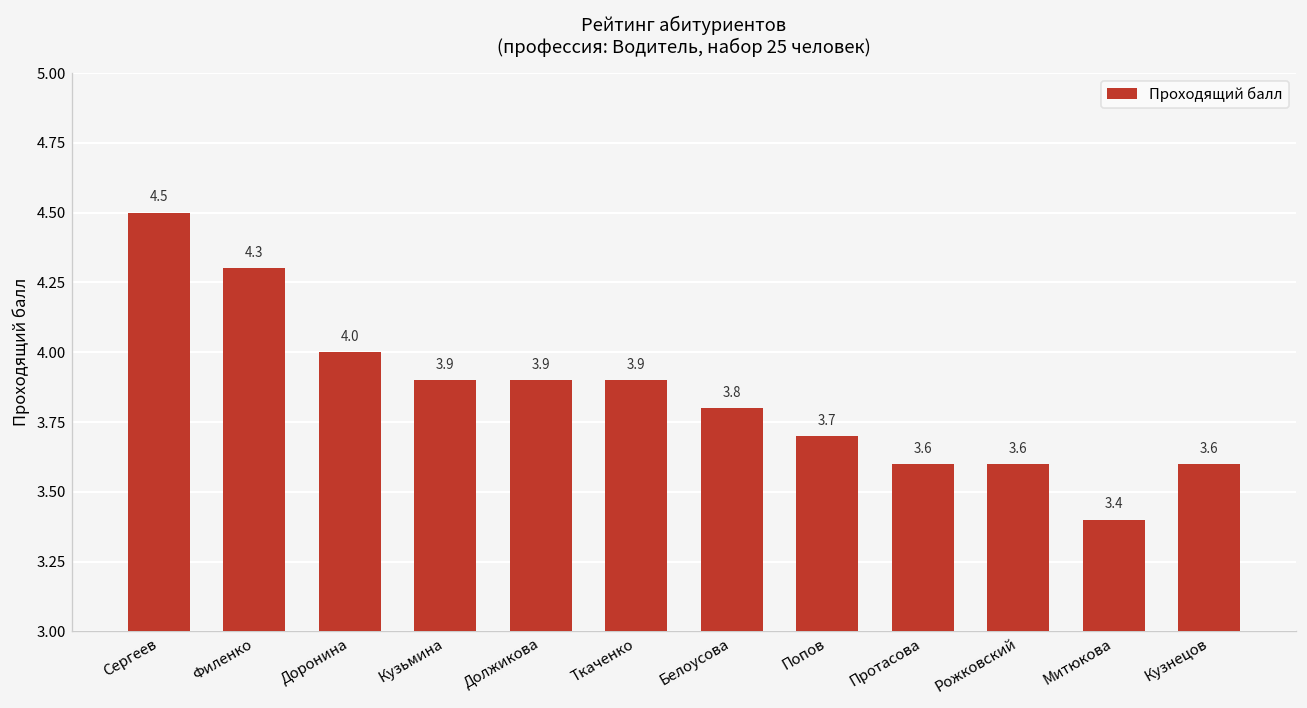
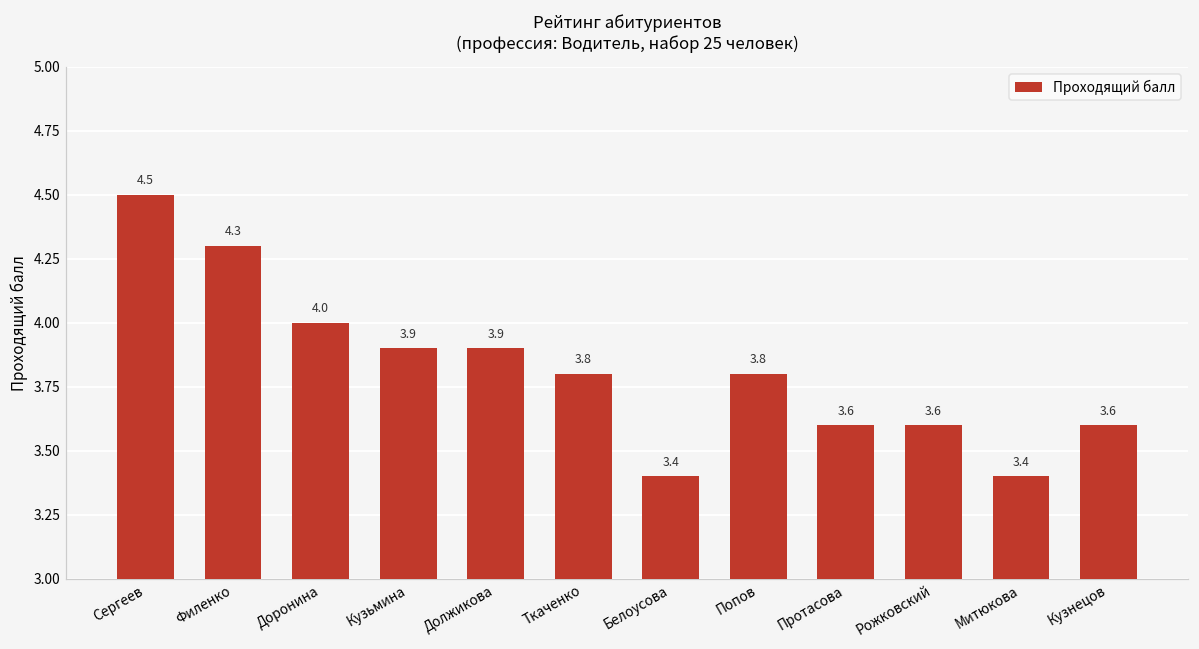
Ткаченко: 3.9 -> 3.8
Белоусова: 3.8 -> 3.4
Попов: 3.7 -> 3.8
